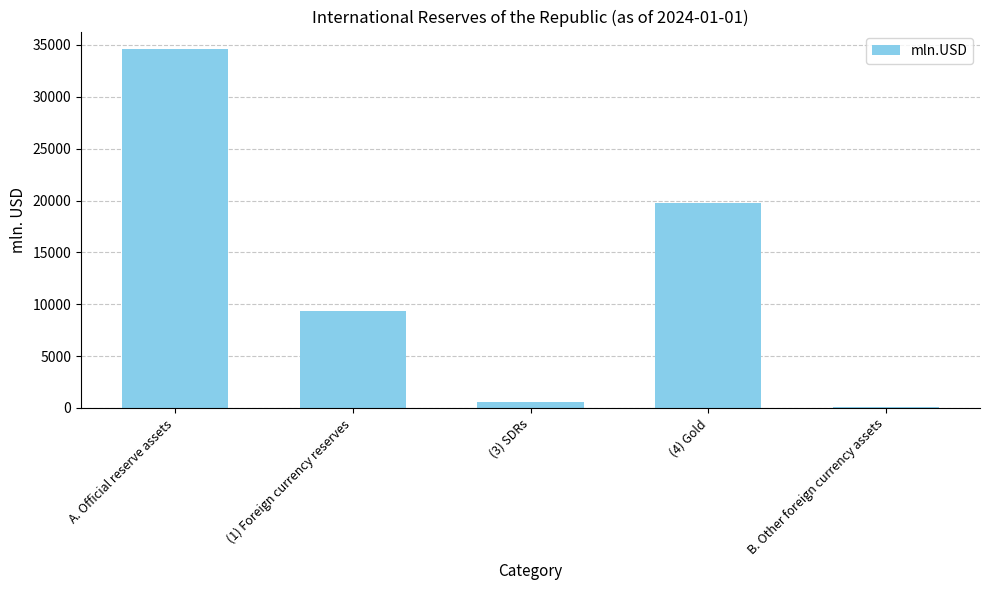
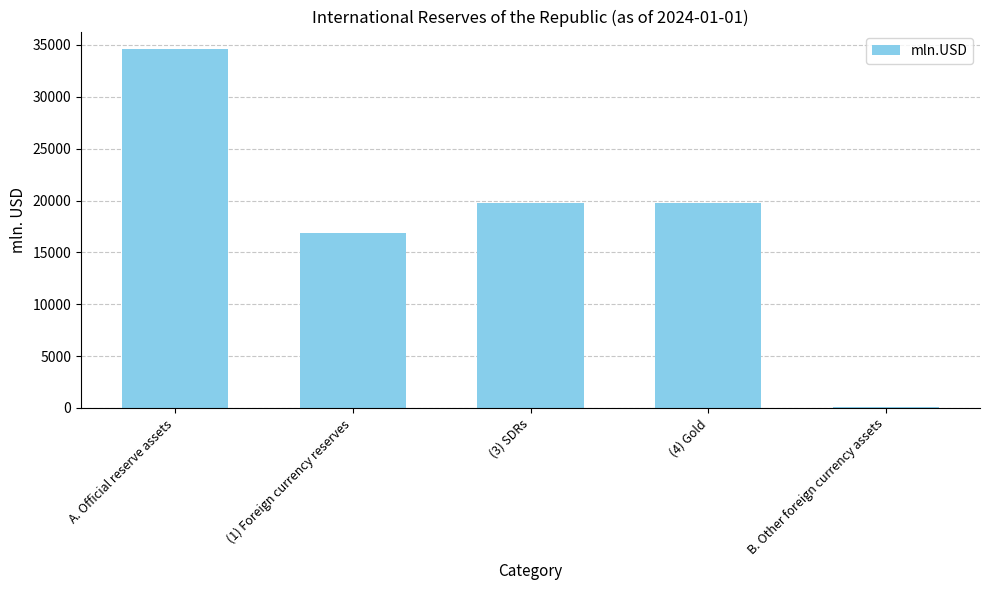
(1) Foreign currency reserves: 9400 -> 16900
(3) SDRs: 600 -> 19700
